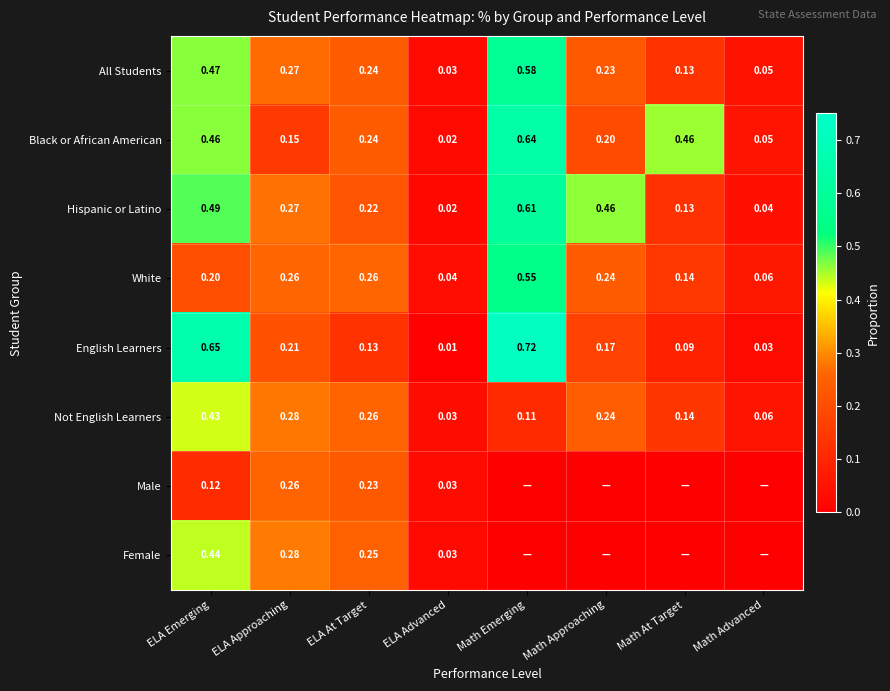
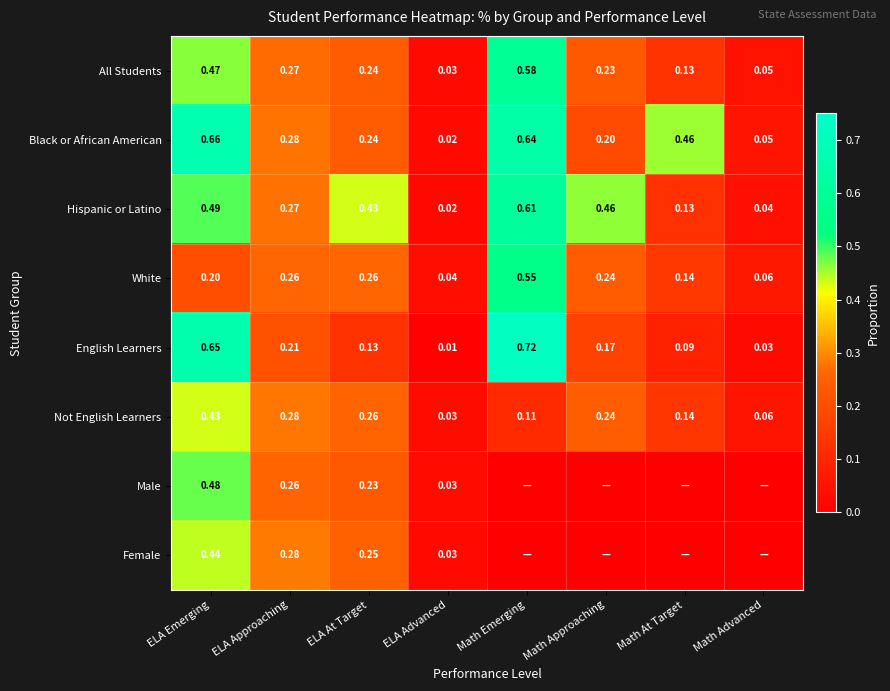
Black or African American, ELA Emerging: 0.46 -> 0.66
Black or African American, ELA Approaching: 0.15 -> 0.28
Hispanic or Latino, ELA At Target: 0.22 -> 0.43
Male, ELA Emerging: 0.12 -> 0.48
